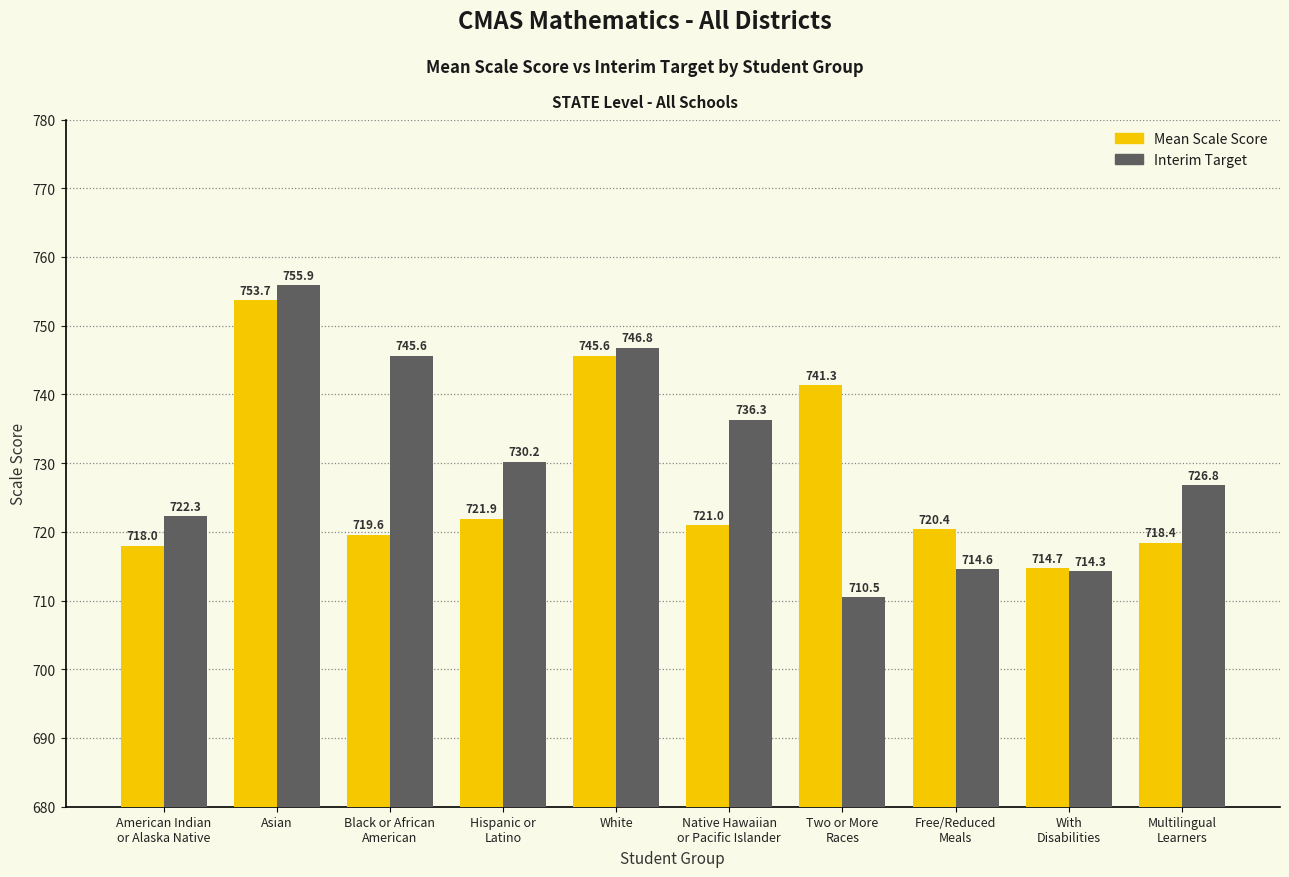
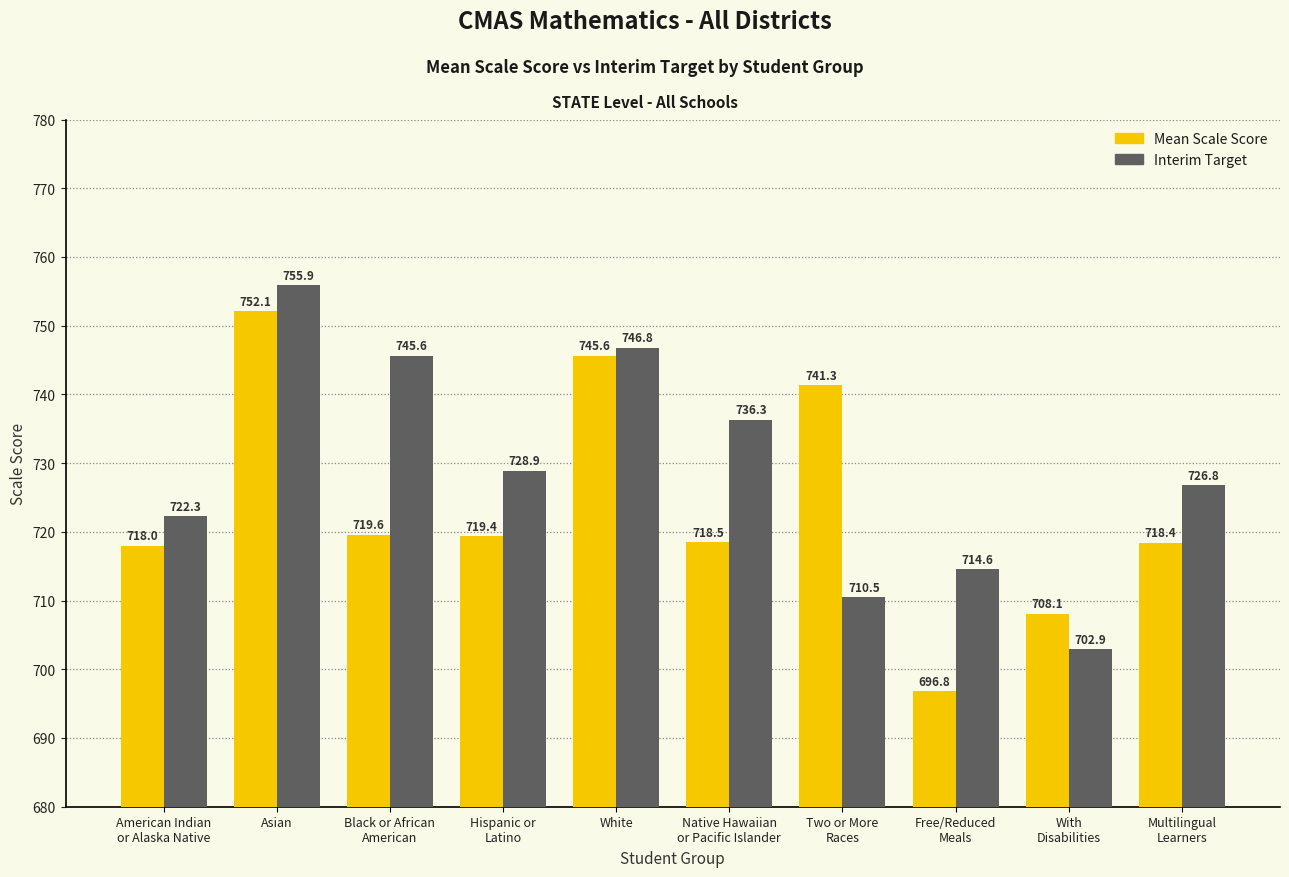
Mean Scale Score, Asian: 753.7 -> 752.1
Mean Scale Score, Hispanic or Latino: 721.9 -> 719.4
Interim Target, Hispanic or Latino: 730.2 -> 728.9
Mean Scale Score, Native Hawaiian or Pacific Islander: 721.0 -> 718.5
Mean Scale Score, Free/Reduced Meals: 720.4 -> 696.8
Mean Scale Score, With Disabilities: 714.7 -> 708.1
Interim Target, With Disabilities: 714.3 -> 702.9
